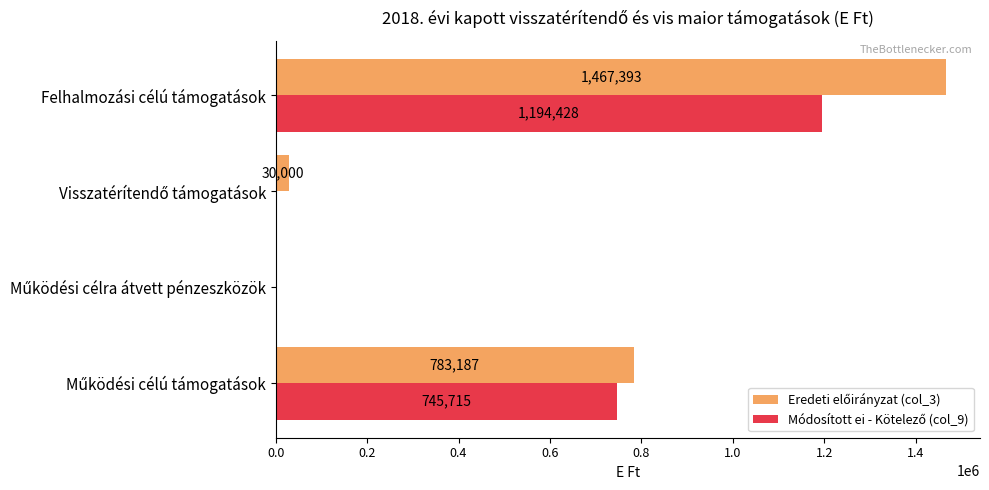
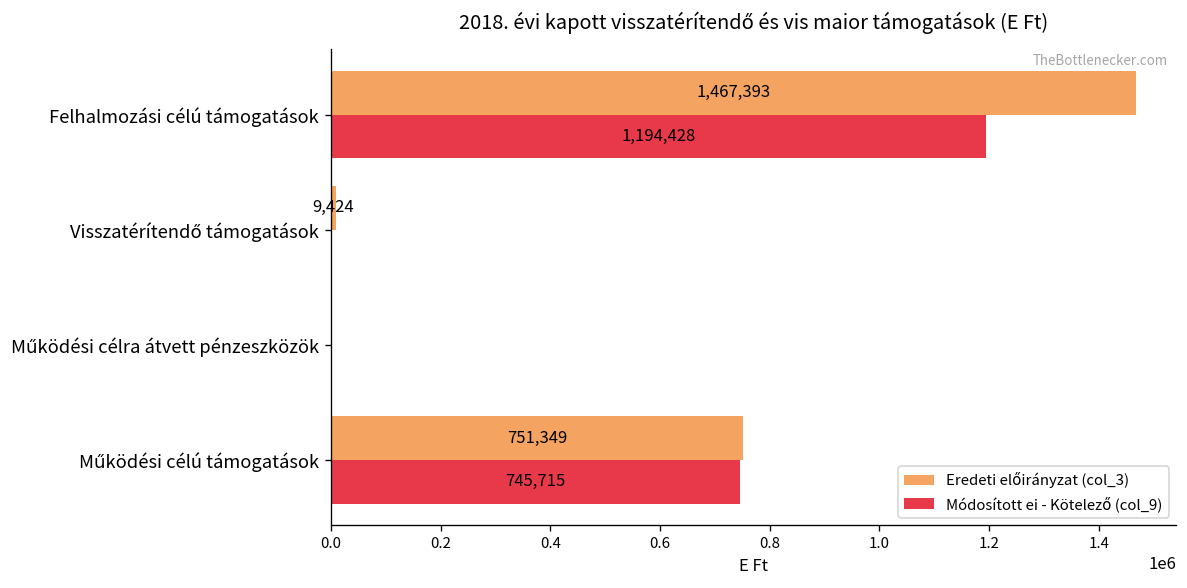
Eredeti előirányzat (col_3), Visszatérítendő támogatások: 30,000 -> 9,424
Eredeti előirányzat (col_3), Működési célú támogatások: 783,187 -> 751,349
